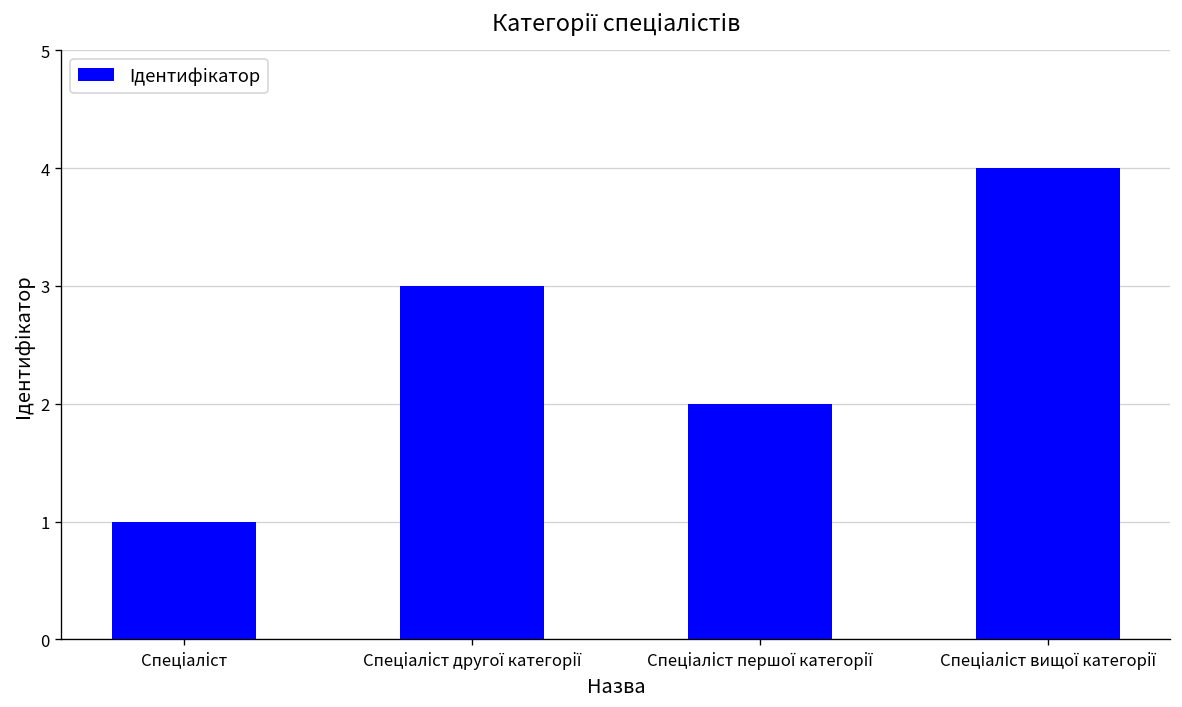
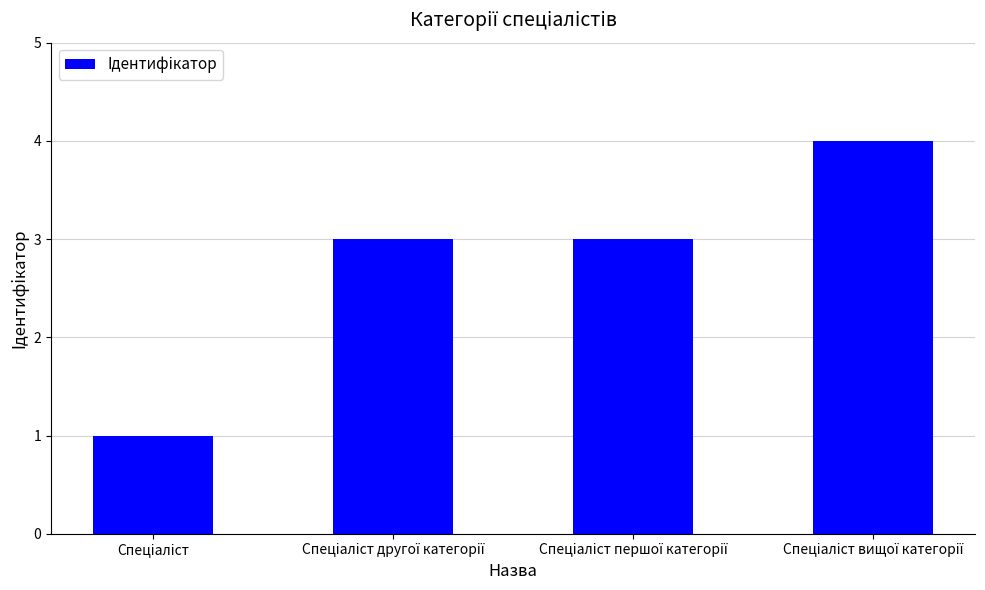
Спеціаліст першої категорії: 2 -> 3
